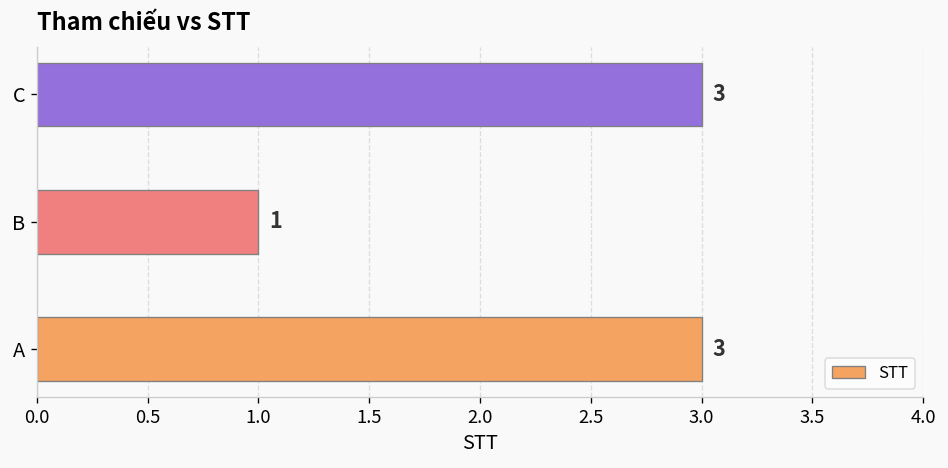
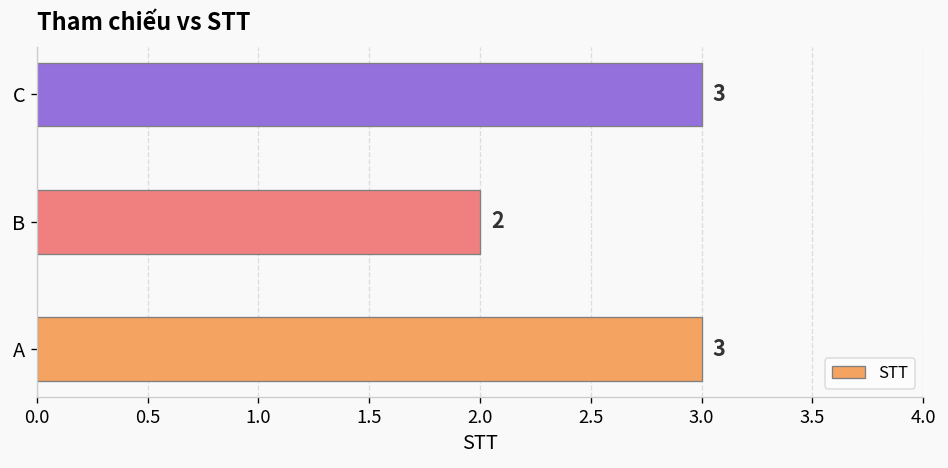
B: 1 -> 2
